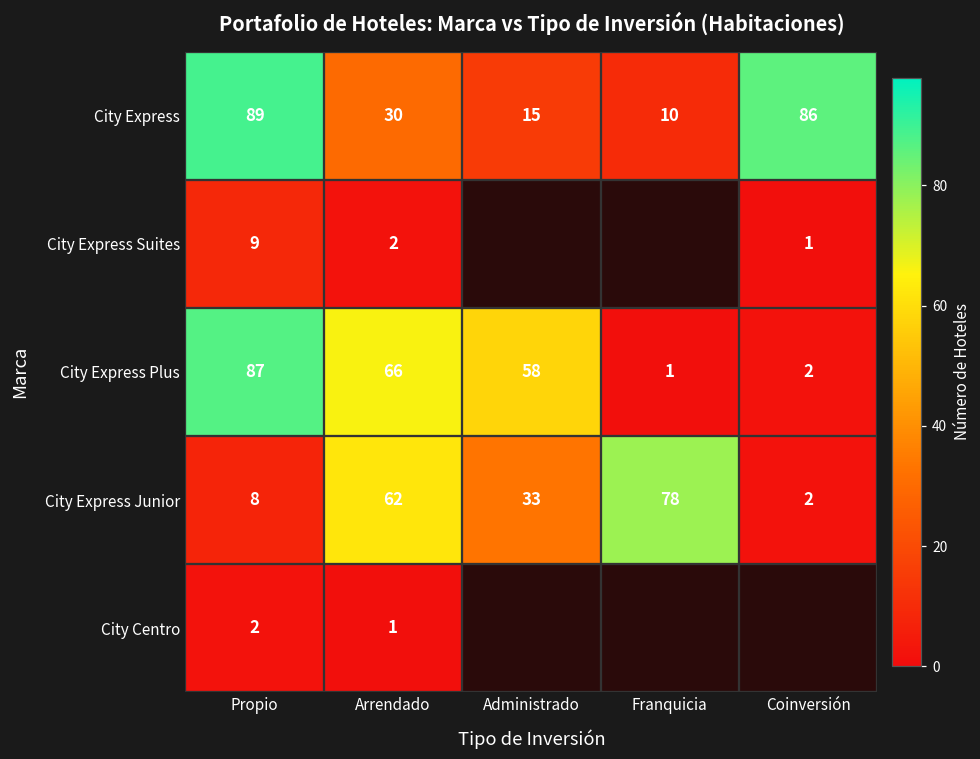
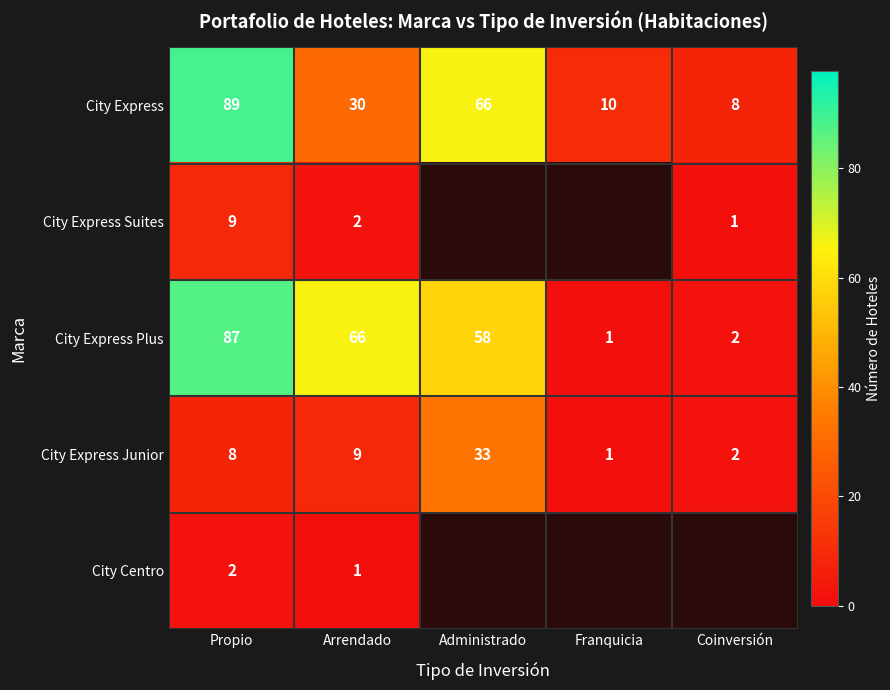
City Express, Administrado: 15 -> 66
City Express, Coinversión: 86 -> 8
City Express Junior, Arrendado: 62 -> 9
City Express Junior, Franquicia: 78 -> 1
